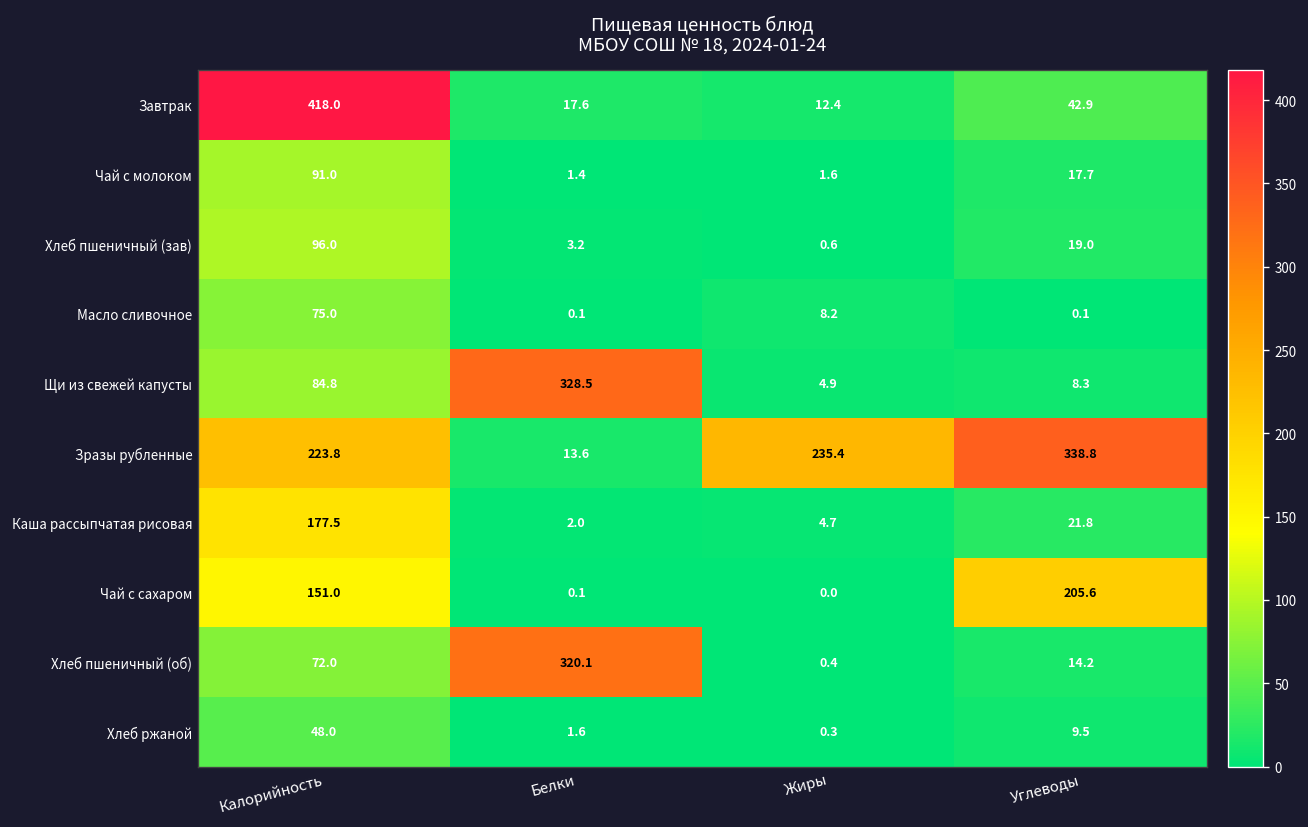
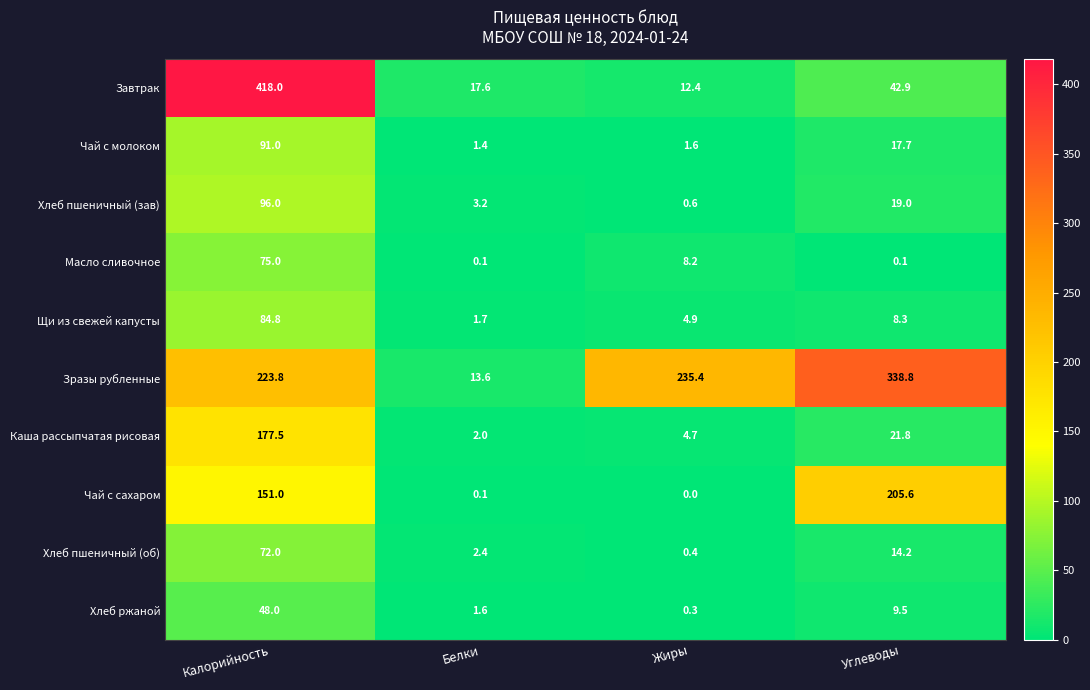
Щи из свежей капусты, Белки: 328.5 -> 1.7
Хлеб пшеничный (об), Белки: 320.1 -> 2.4
